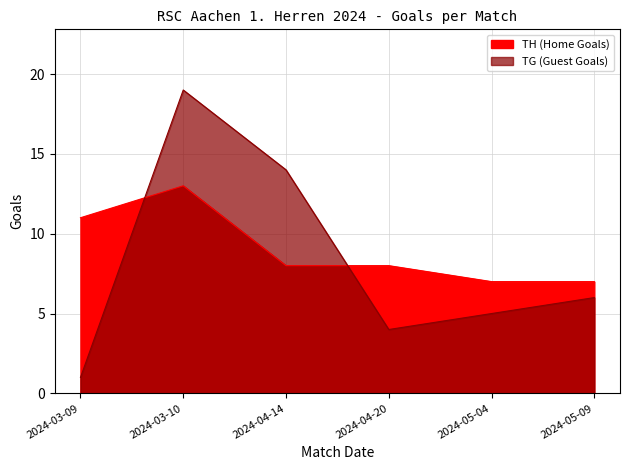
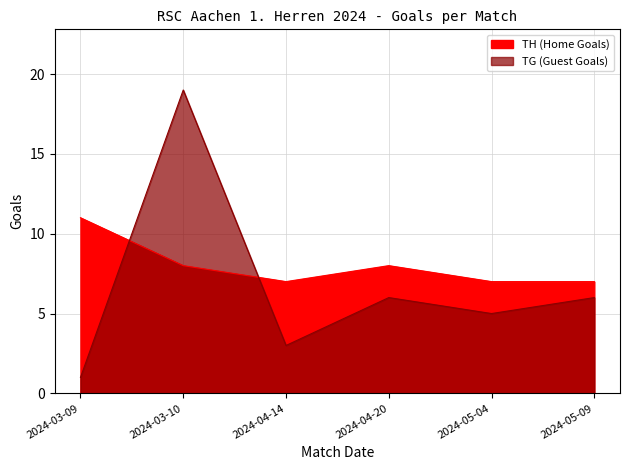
TH (Home Goals), 2024-03-10: 13 -> 8
TH (Home Goals), 2024-04-14: 8 -> 7
TG (Guest Goals), 2024-04-14: 14 -> 3
TG (Guest Goals), 2024-04-20: 4 -> 6
